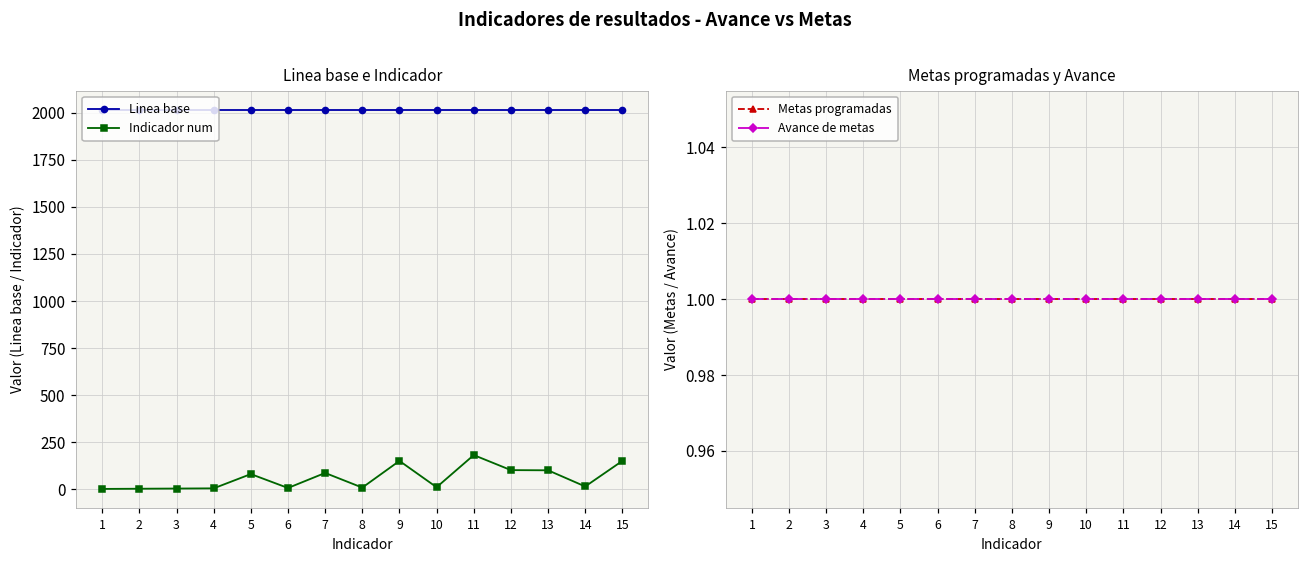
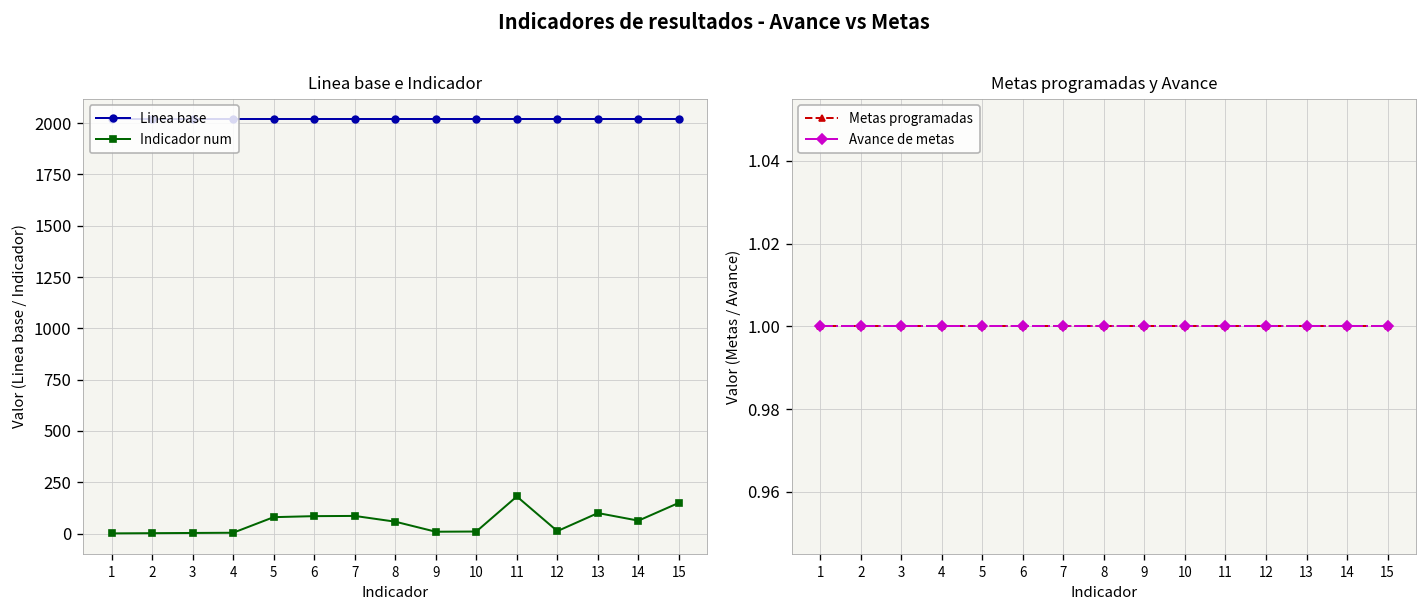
Linea base e Indicador, Indicador num, 6: 10 -> 90
Linea base e Indicador, Indicador num, 8: 10 -> 60
Linea base e Indicador, Indicador num, 9: 150 -> 10
Linea base e Indicador, Indicador num, 12: 100 -> 10
Linea base e Indicador, Indicador num, 14: 10 -> 60
